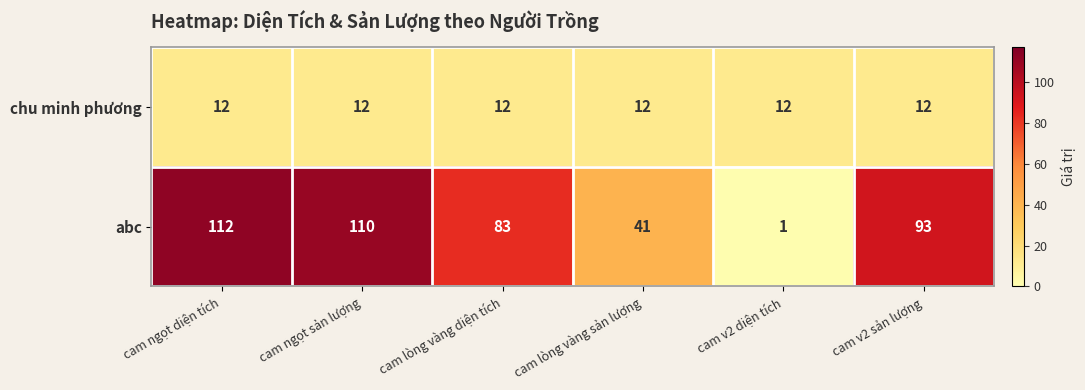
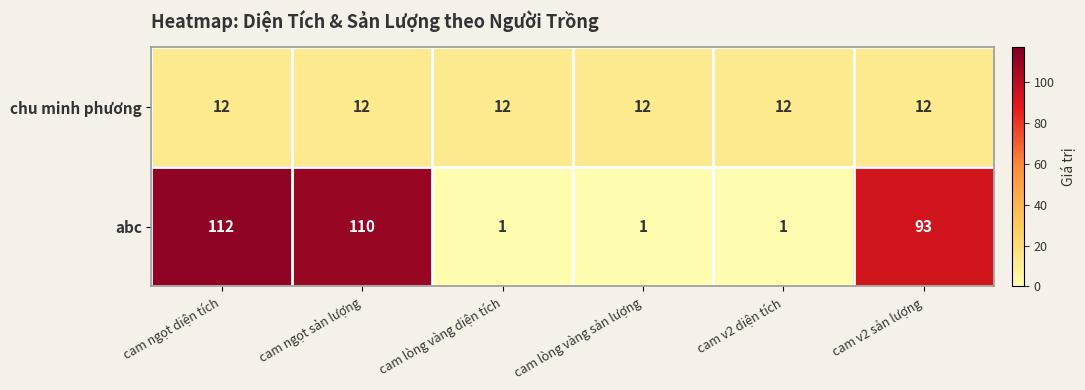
abc, cam lòng vàng diện tích: 83 -> 1
abc, cam lòng vàng sản lượng: 41 -> 1
